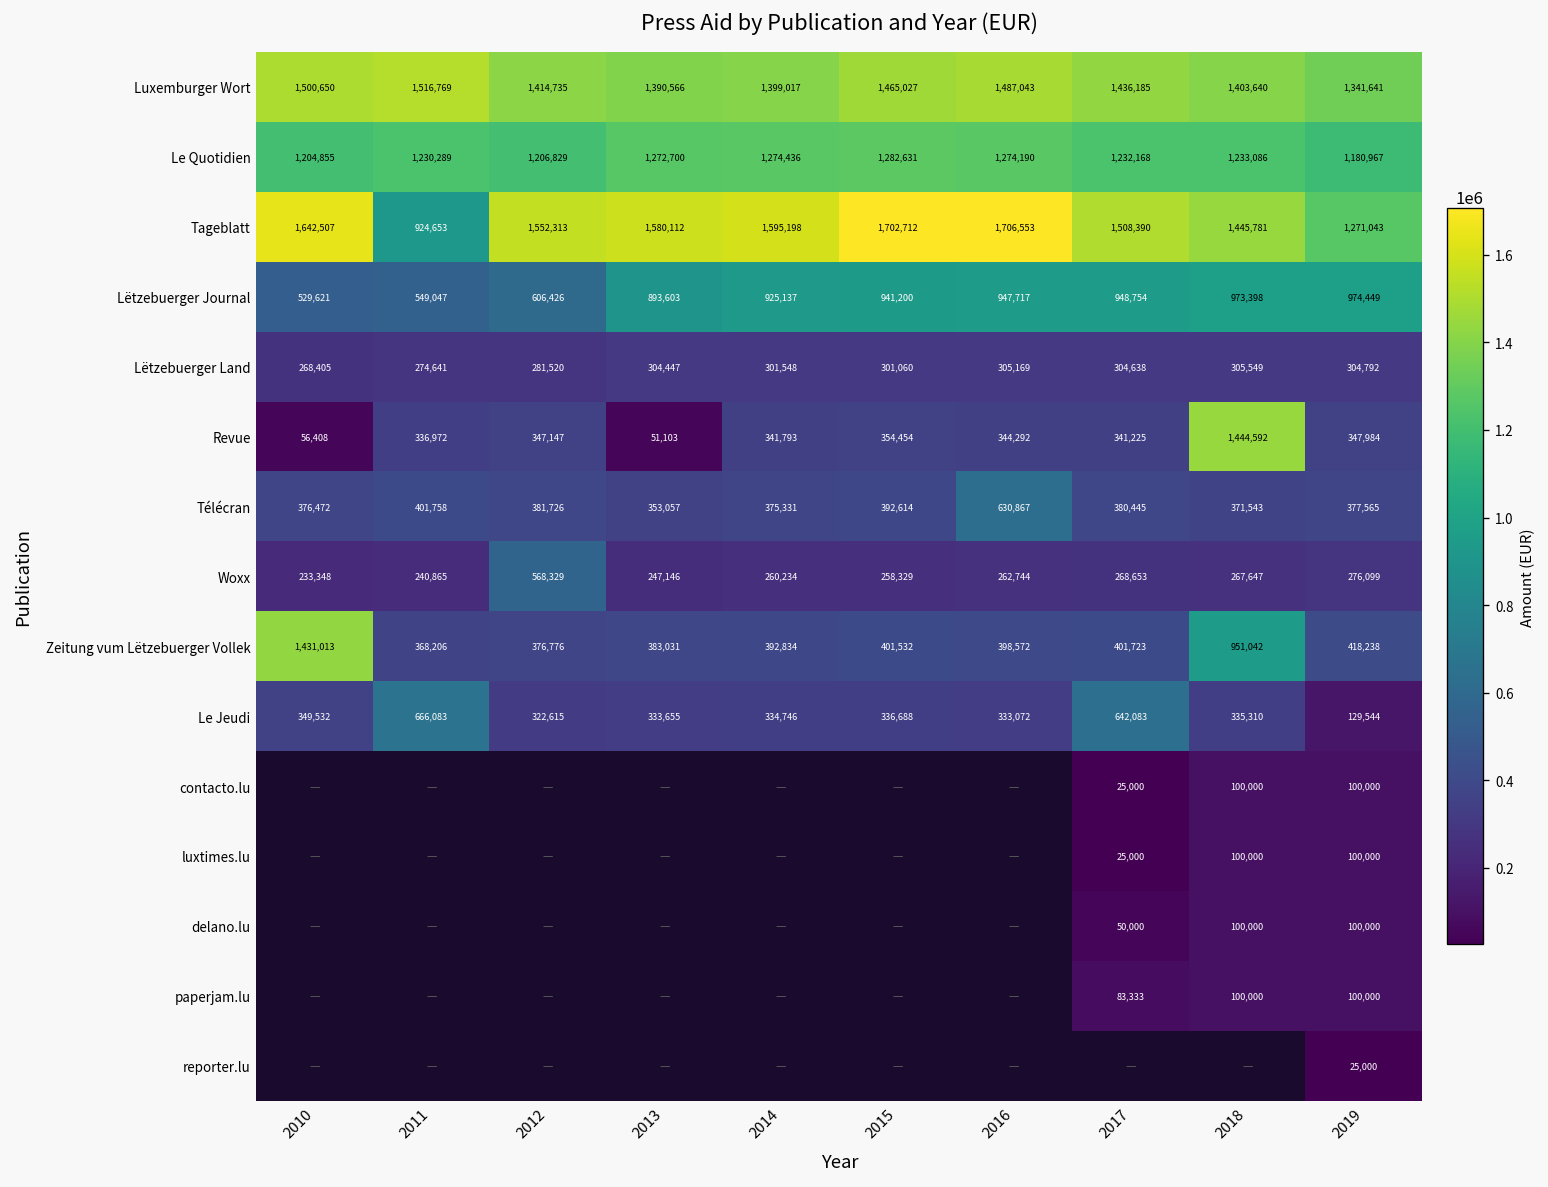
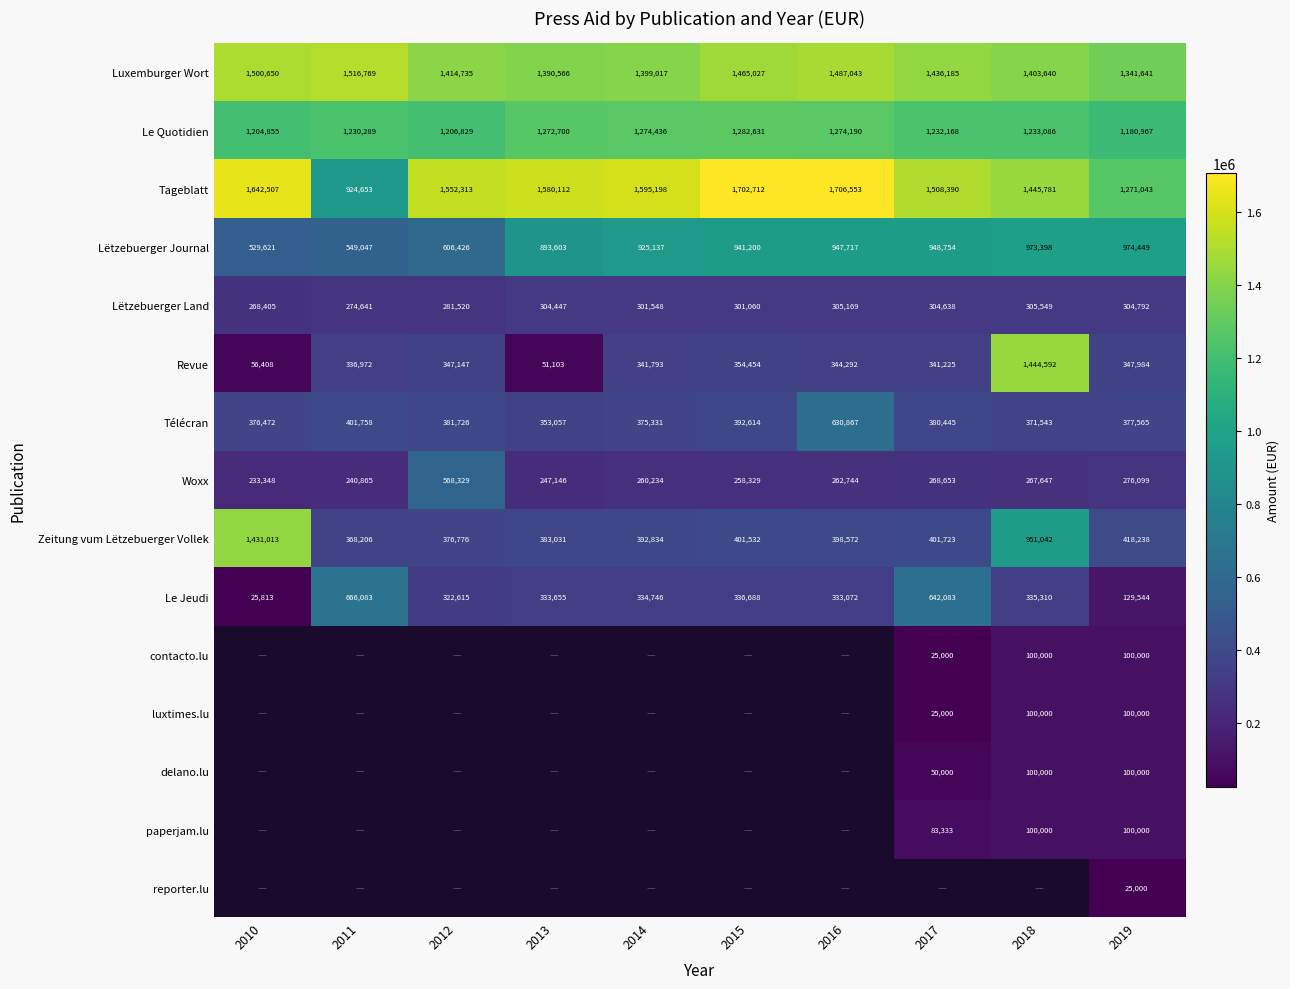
Le Jeudi, 2010: 349,532 -> 25,813
